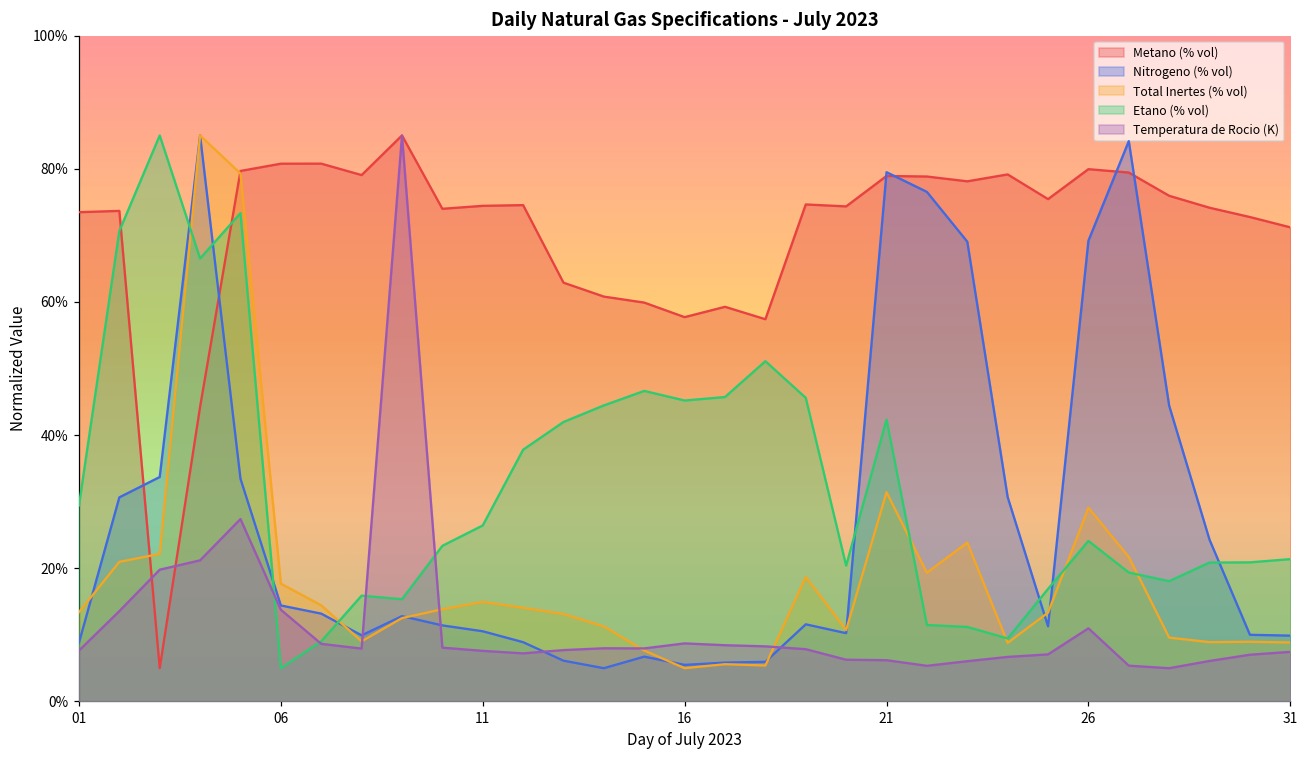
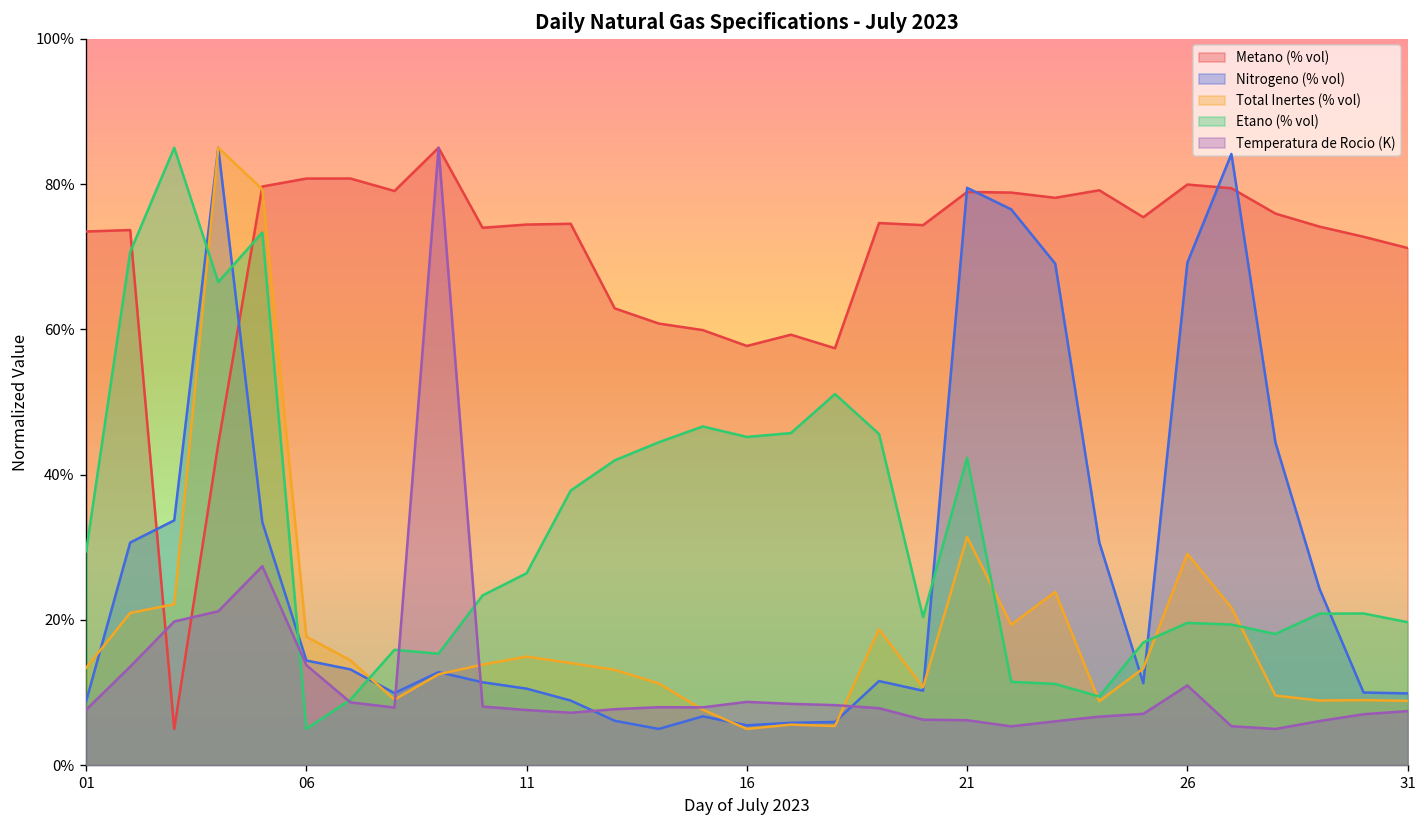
Etano (% vol), 26: 24% -> 20%
Etano (% vol), 31: 21% -> 20%
